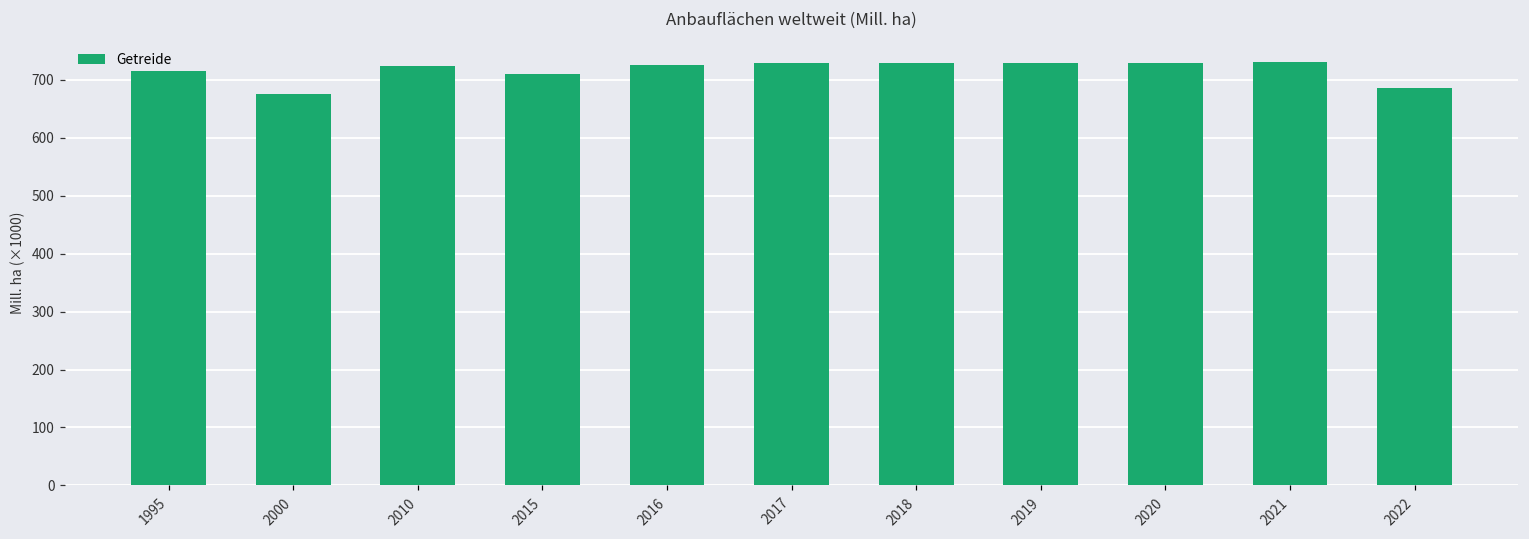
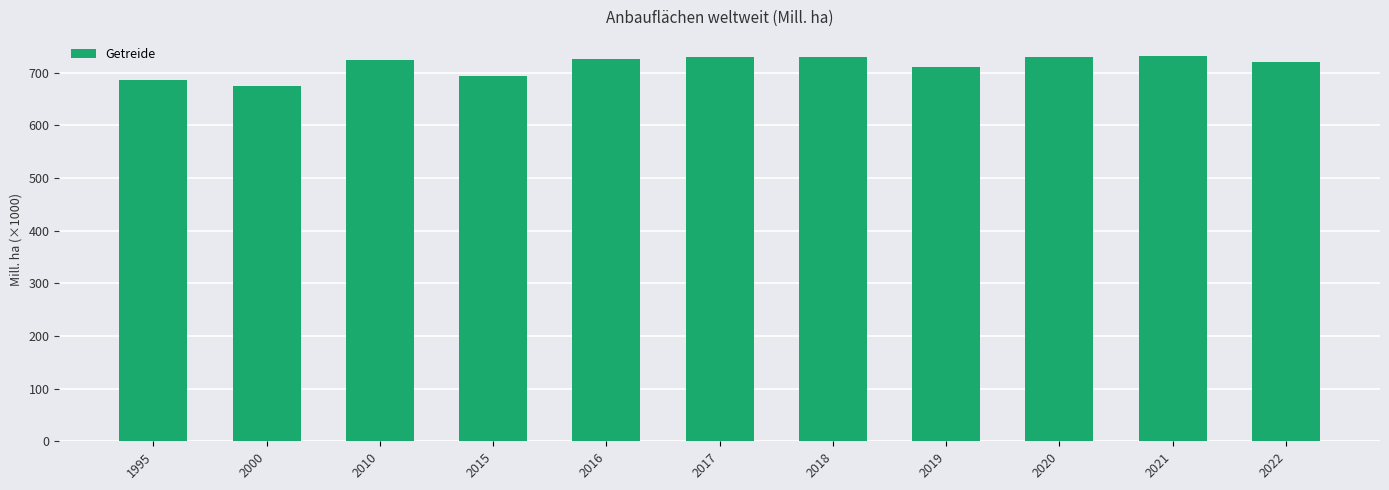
1995: 720 -> 690
2015: 710 -> 690
2019: 730 -> 710
2022: 690 -> 720
